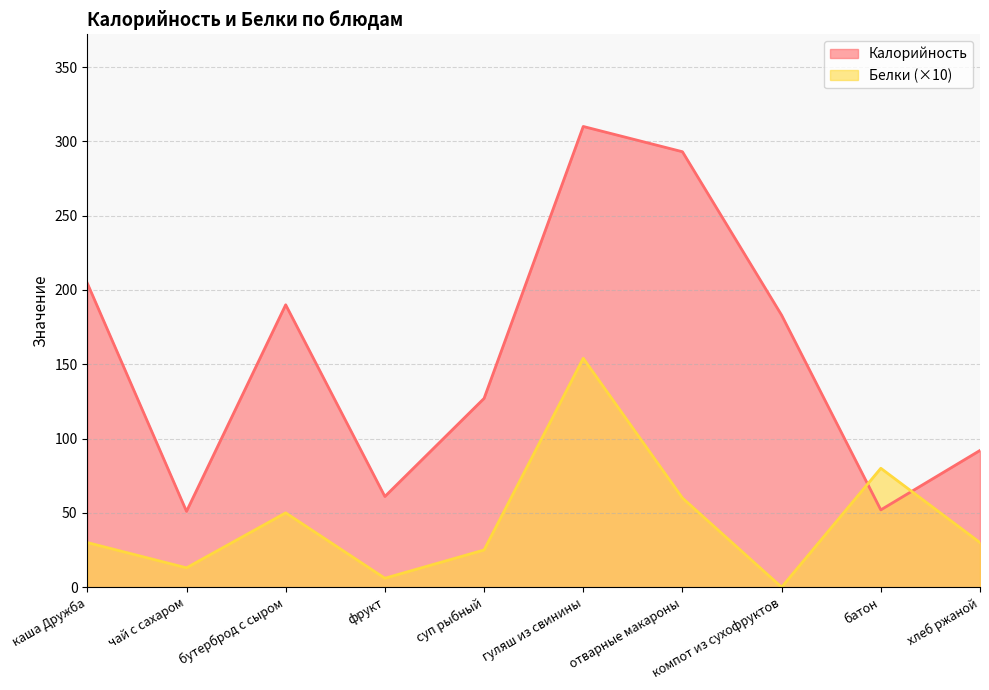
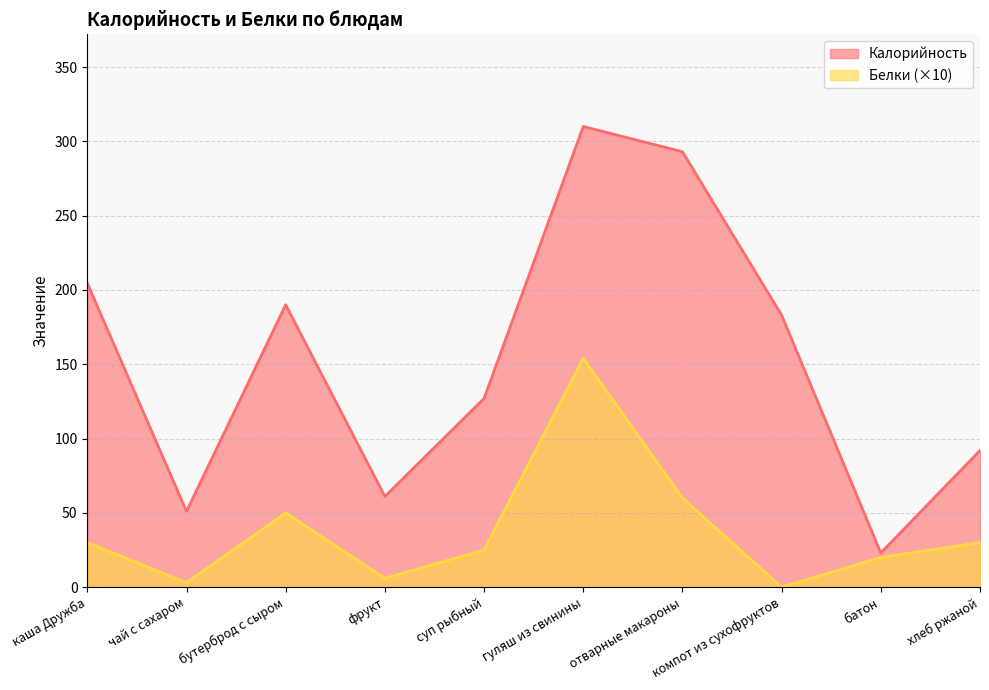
Белки (×10), чай с сахаром: 13 -> 3
Калорийность, батон: 52 -> 23
Белки (×10), батон: 80 -> 20
